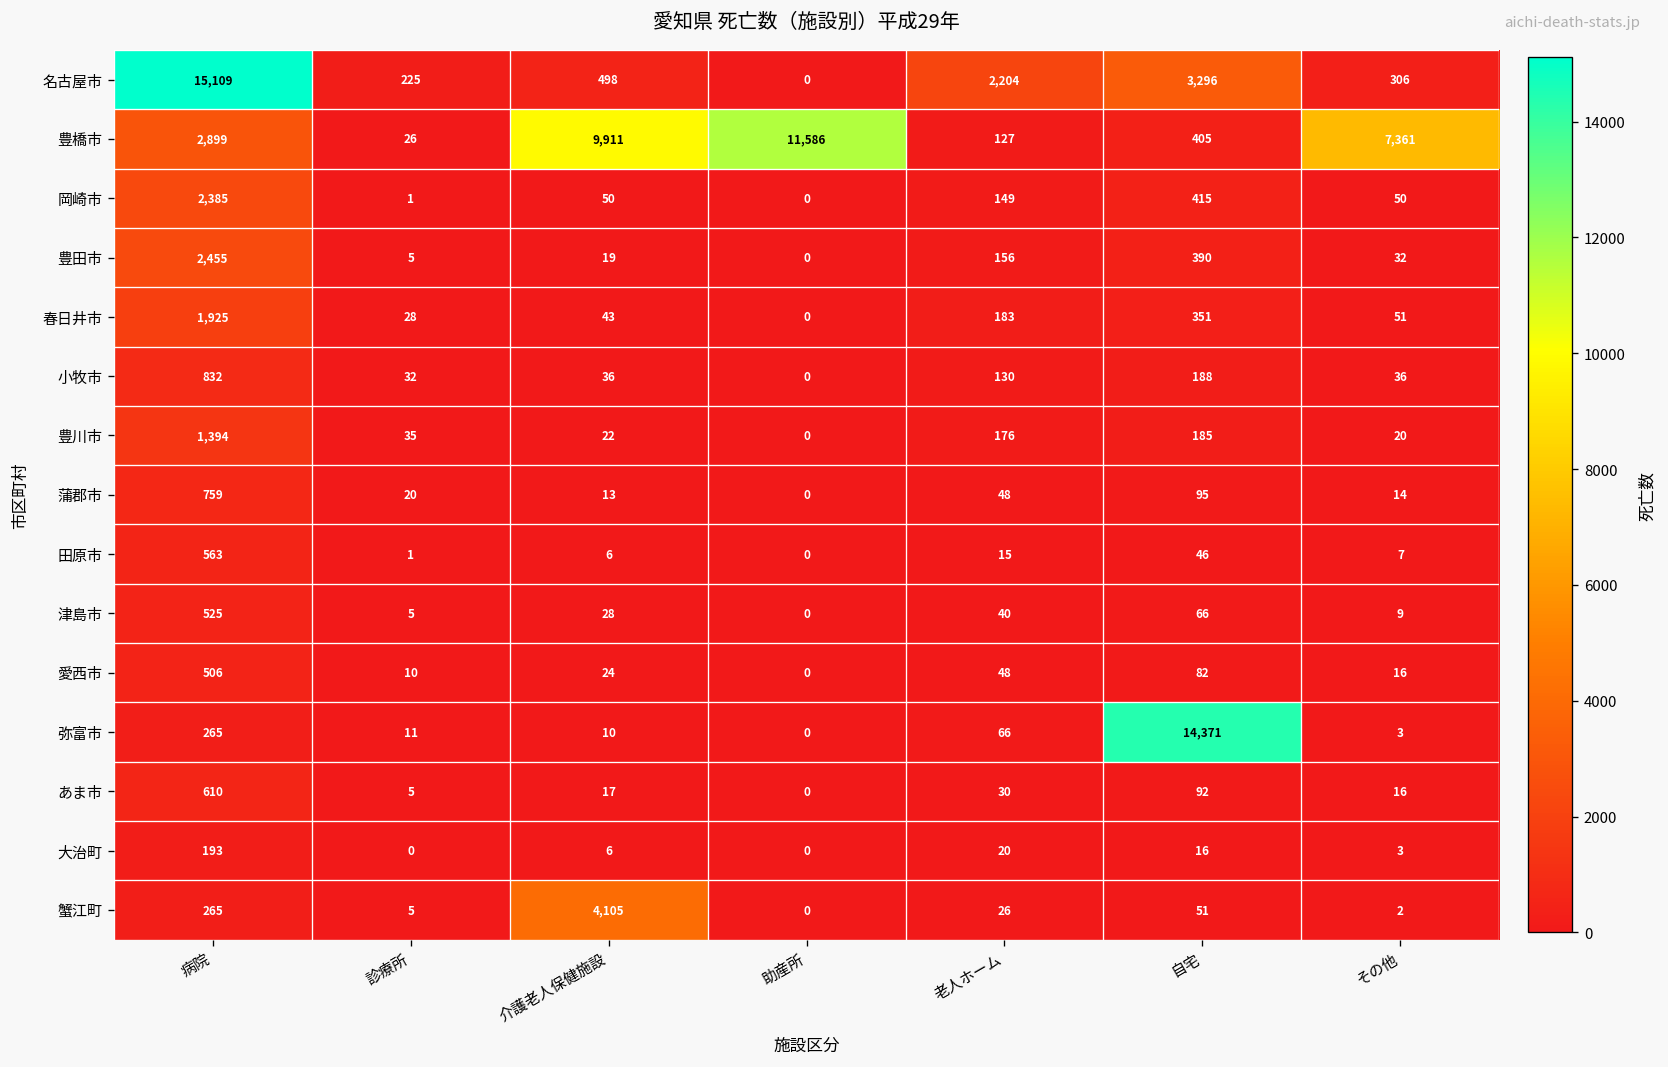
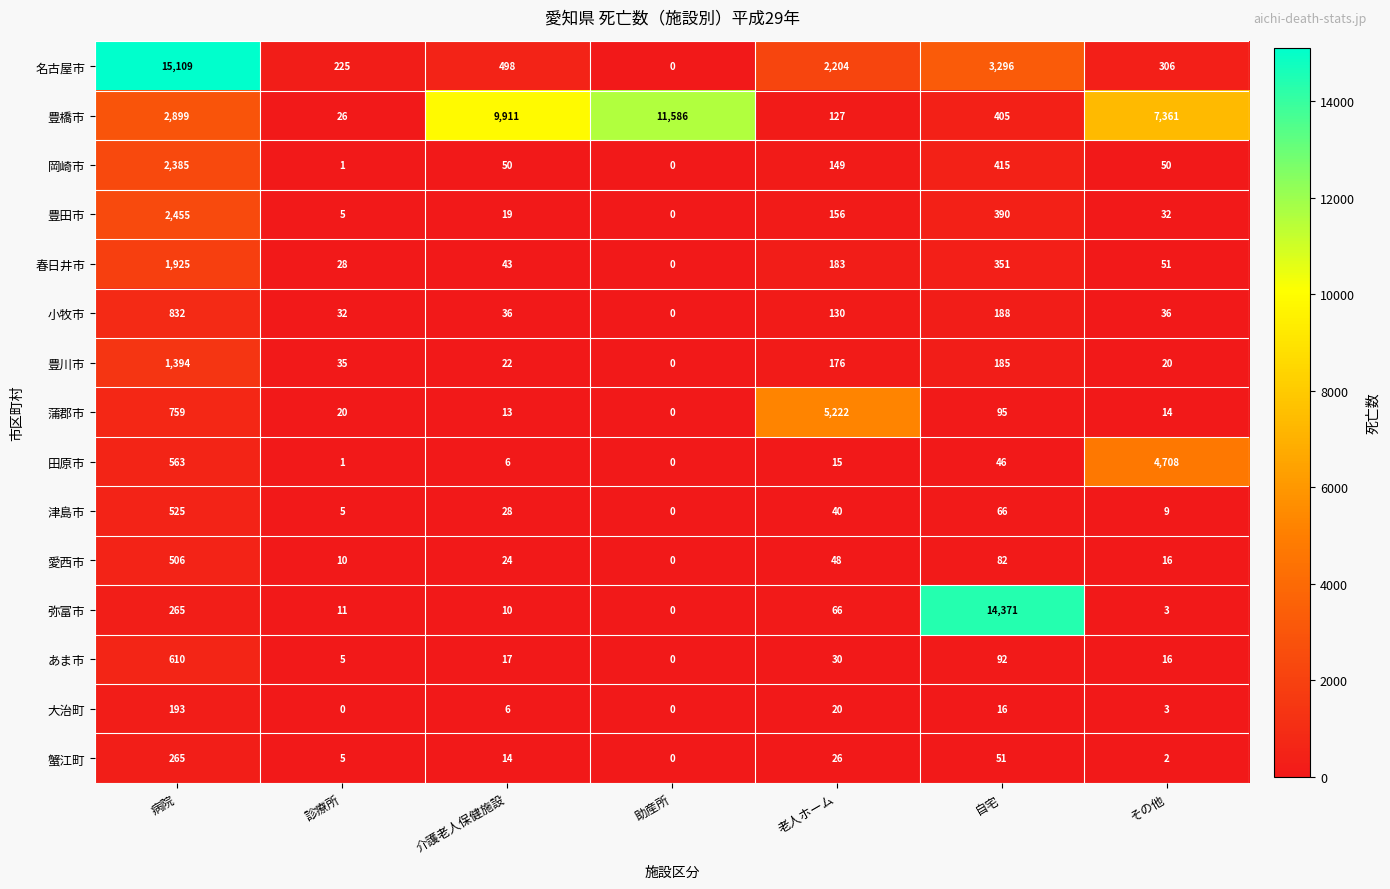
蒲郡市, 老人ホーム: 48 -> 5,222
田原市, その他: 7 -> 4,708
蟹江町, 介護老人保健施設: 4,105 -> 14
